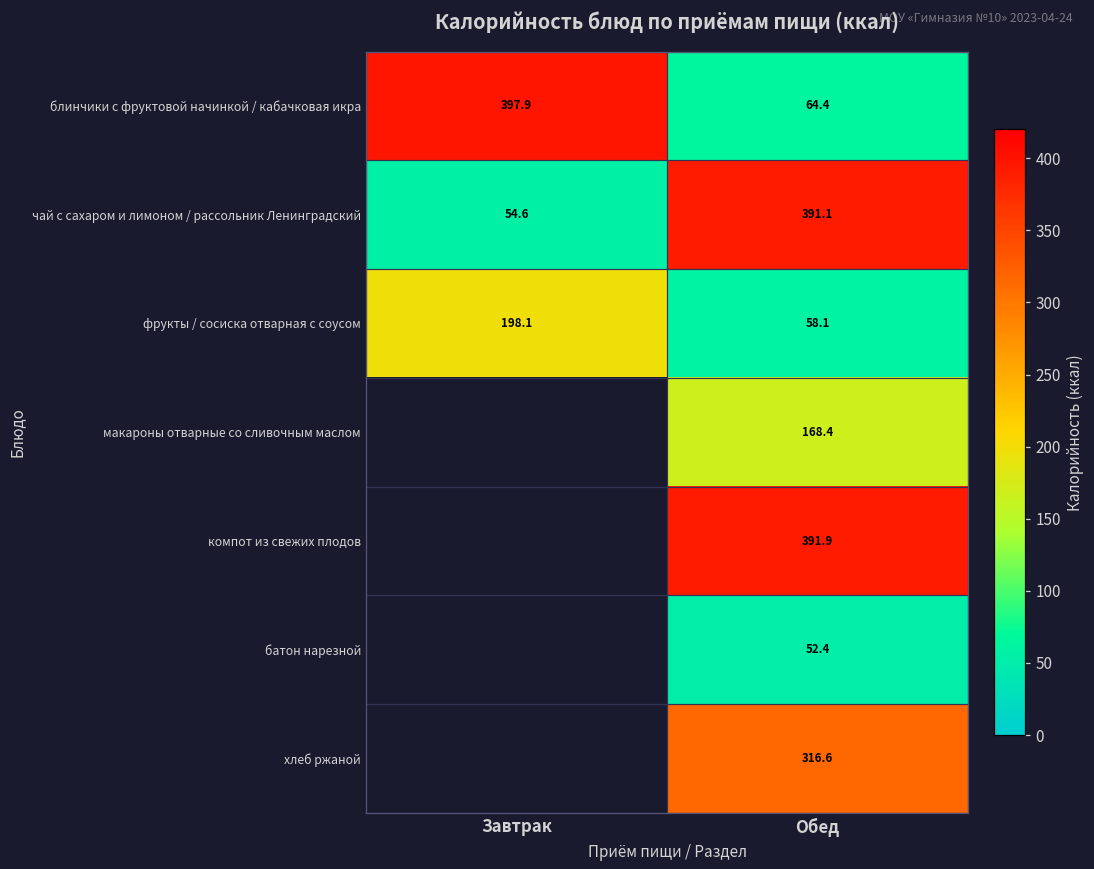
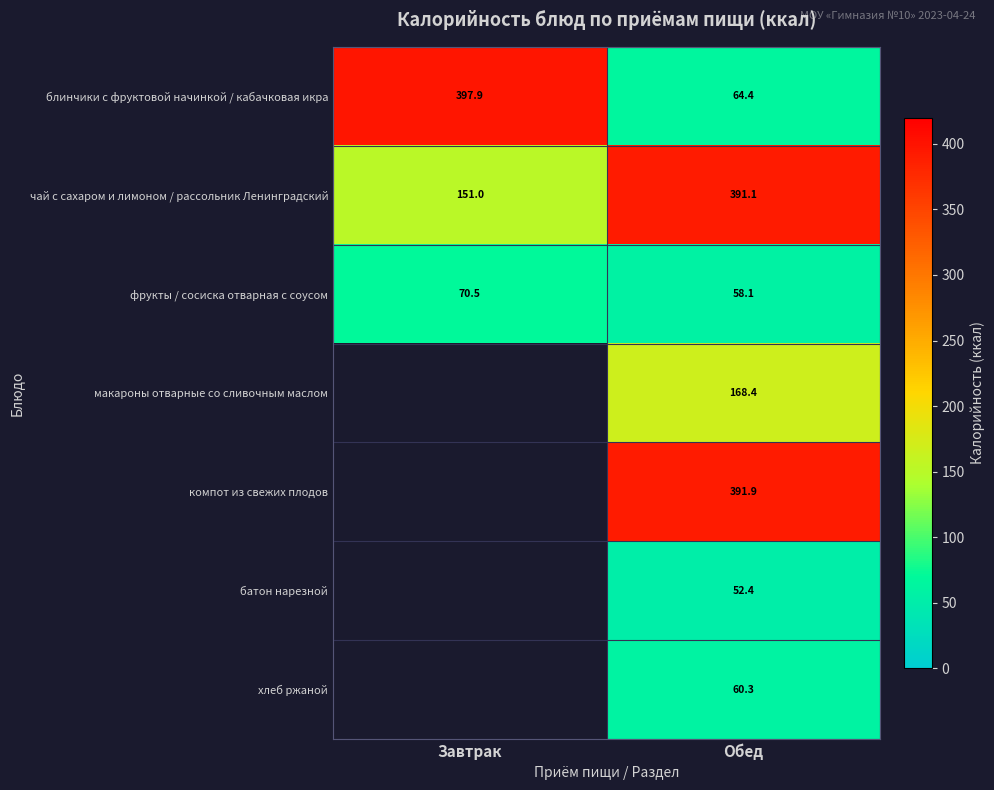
чай с сахаром и лимоном / рассольник Ленинградский, Завтрак: 54.6 -> 151.0
фрукты / сосиска отварная с соусом, Завтрак: 198.1 -> 70.5
хлеб ржаной, Обед: 316.6 -> 60.3
